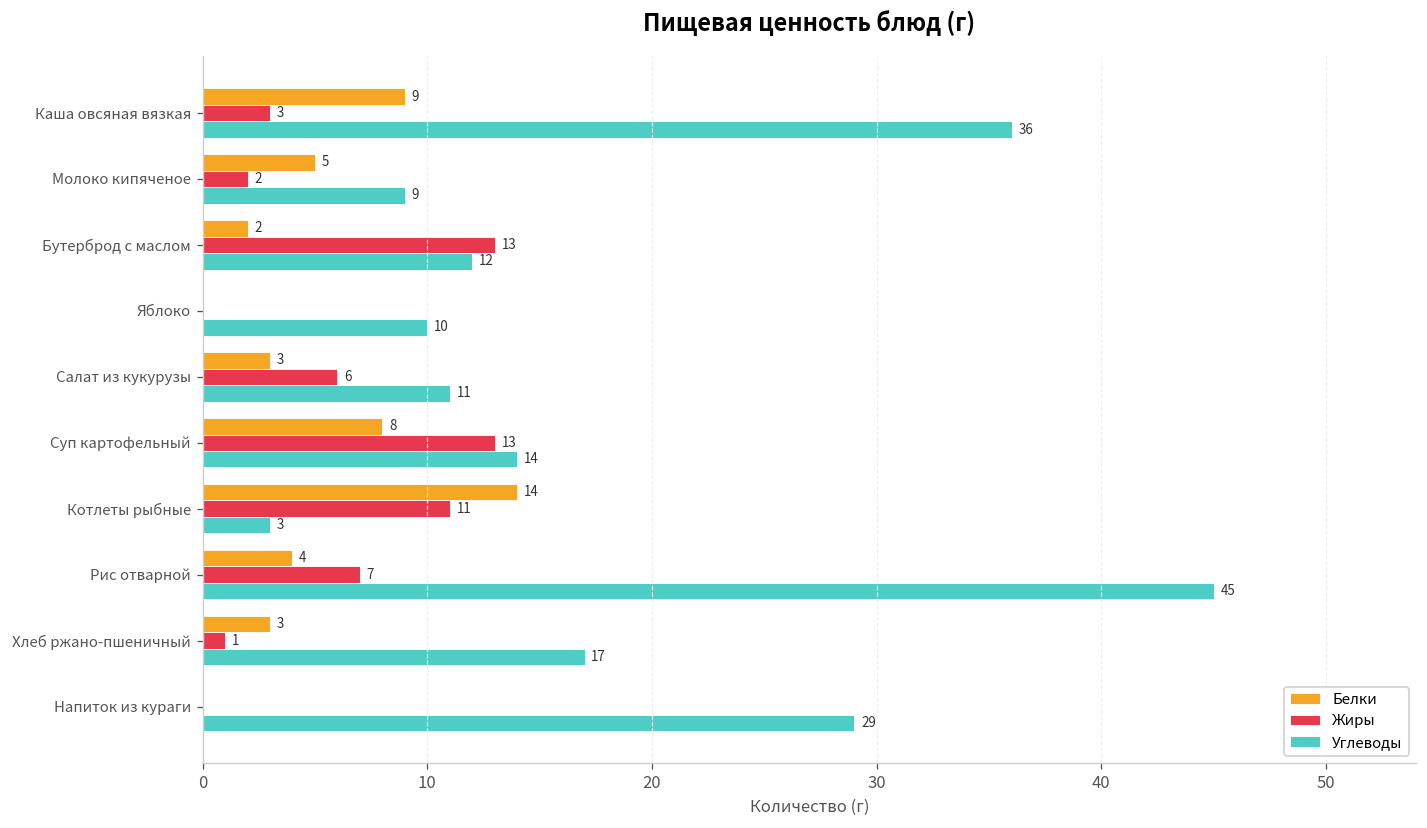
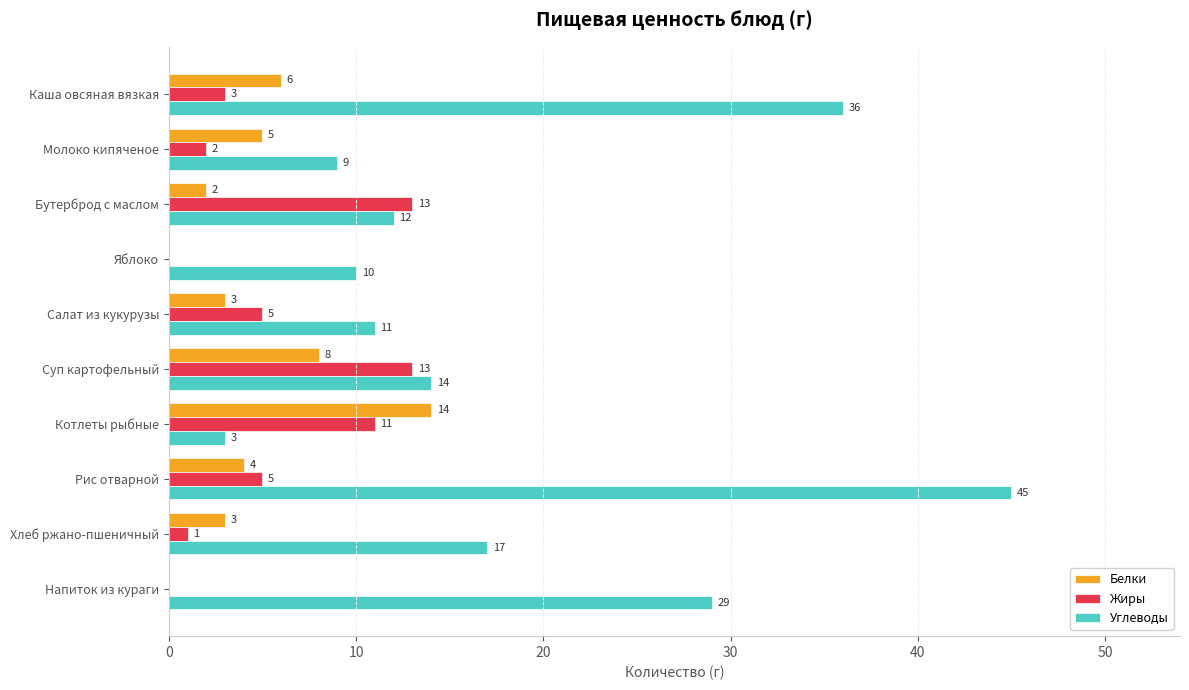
Белки, Каша овсяная вязкая: 9 -> 6
Жиры, Салат из кукурузы: 6 -> 5
Жиры, Рис отварной: 7 -> 5
